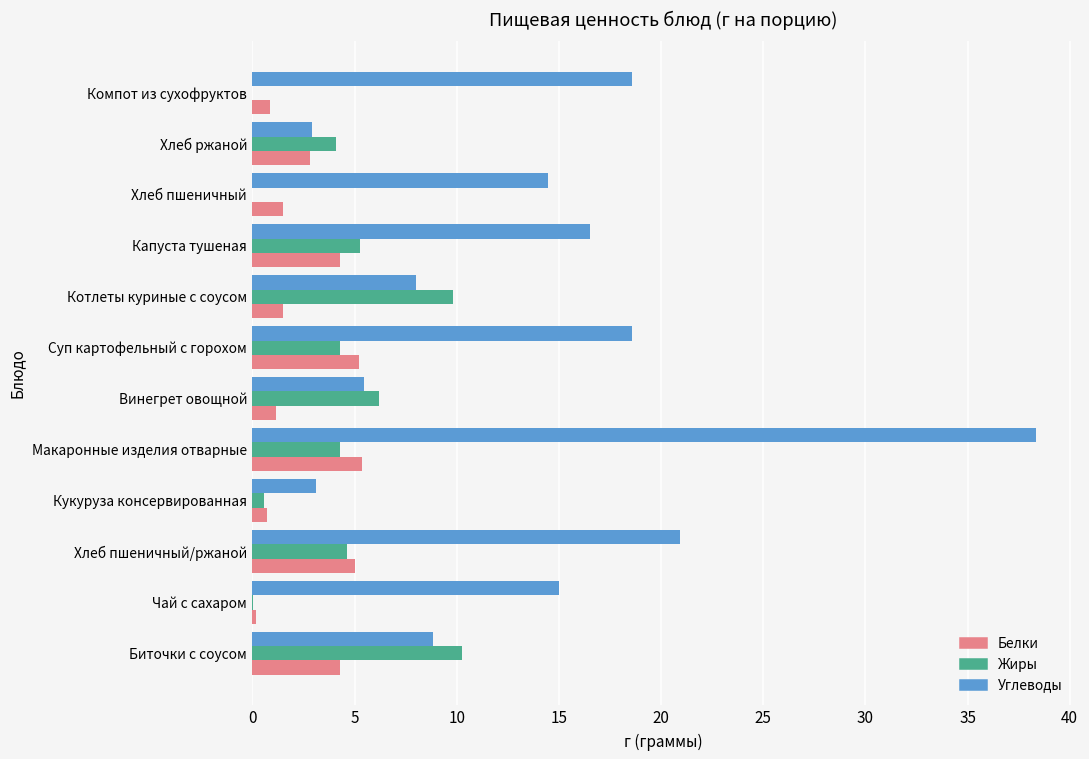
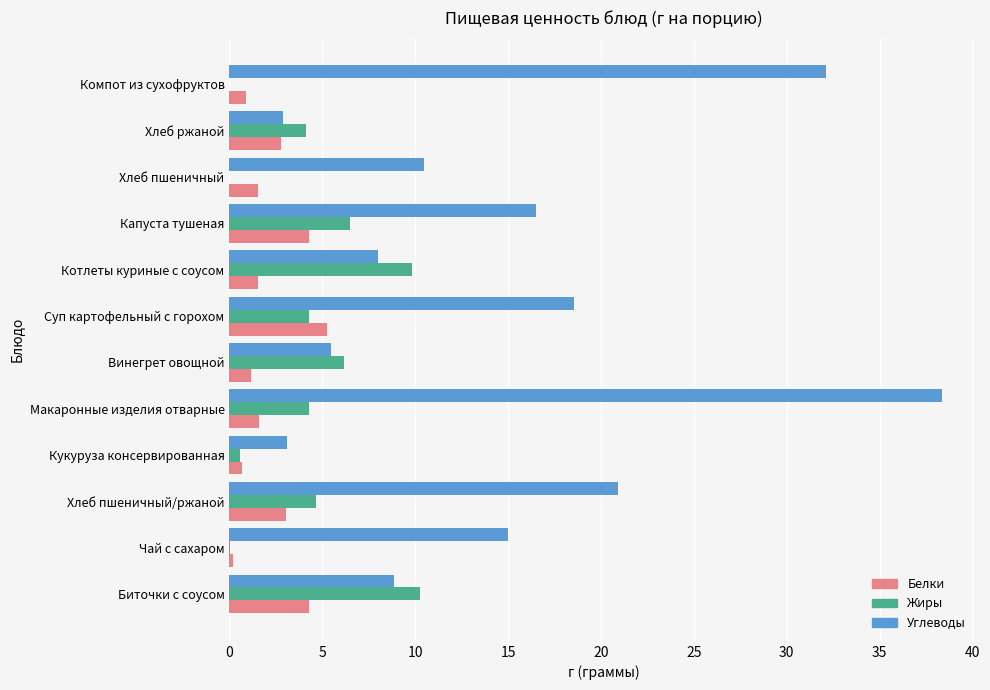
Углеводы, Компот из сухофруктов: 18.6 -> 32.1
Углеводы, Хлеб пшеничный: 14.5 -> 10.5
Жиры, Капуста тушеная: 5.3 -> 6.5
Белки, Макаронные изделия отварные: 5.4 -> 1.6
Белки, Хлеб пшеничный/ржаной: 5.0 -> 3.0
